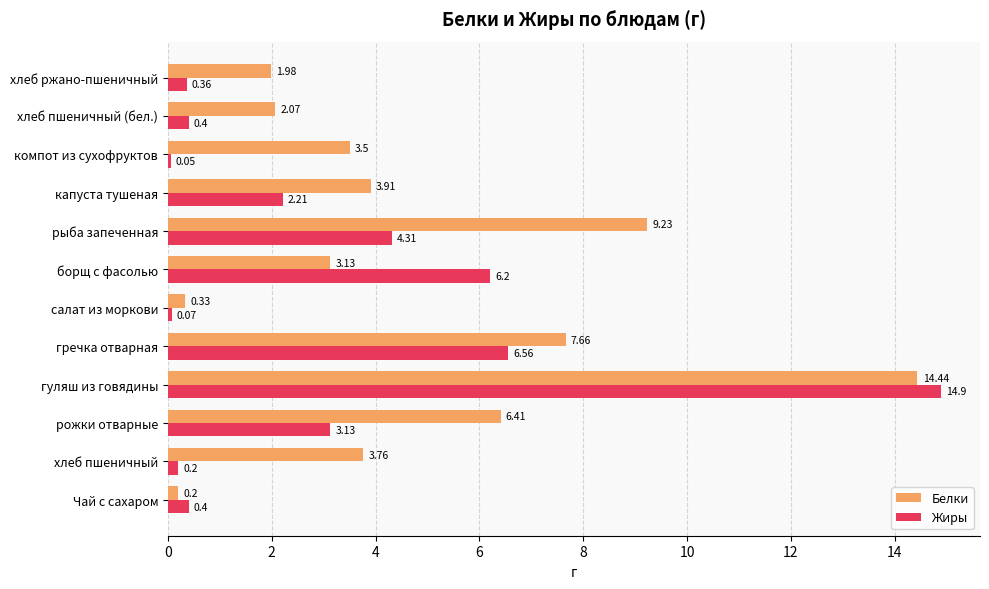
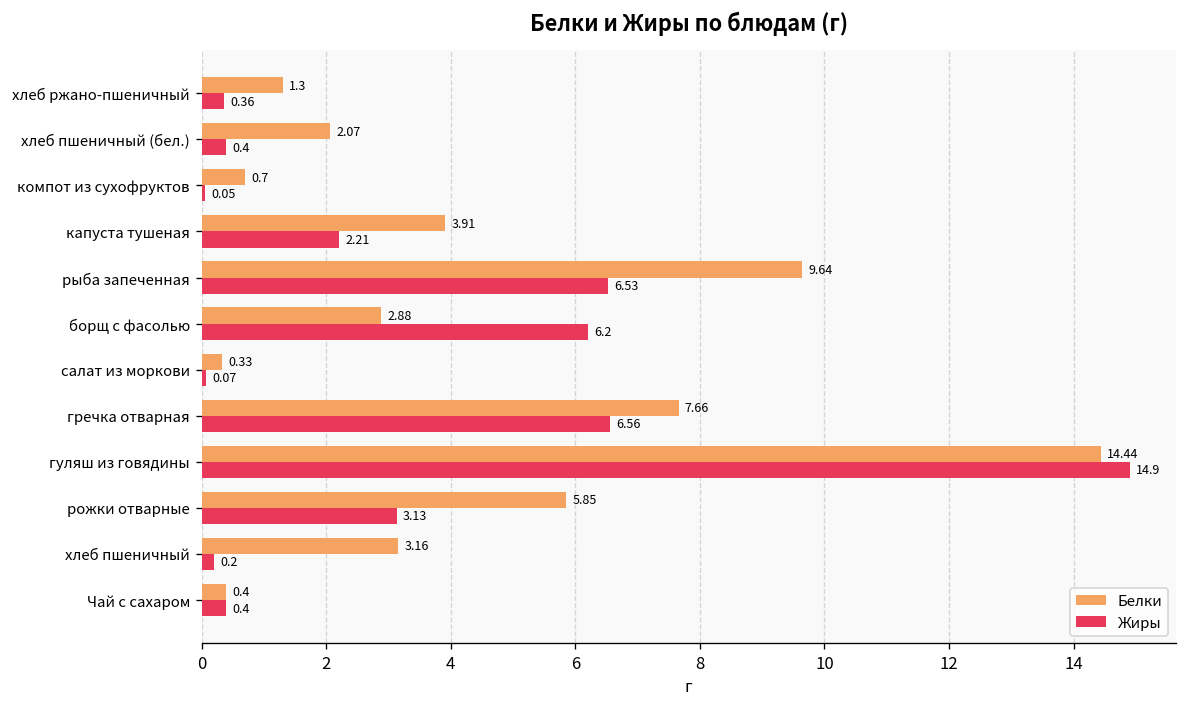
Белки, хлеб ржано-пшеничный: 1.98 -> 1.3
Белки, компот из сухофруктов: 3.5 -> 0.7
Белки, рыба запеченная: 9.23 -> 9.64
Жиры, рыба запеченная: 4.31 -> 6.53
Белки, борщ с фасолью: 3.13 -> 2.88
Белки, рожки отварные: 6.41 -> 5.85
Белки, хлеб пшеничный: 3.76 -> 3.16
Белки, Чай с сахаром: 0.2 -> 0.4
